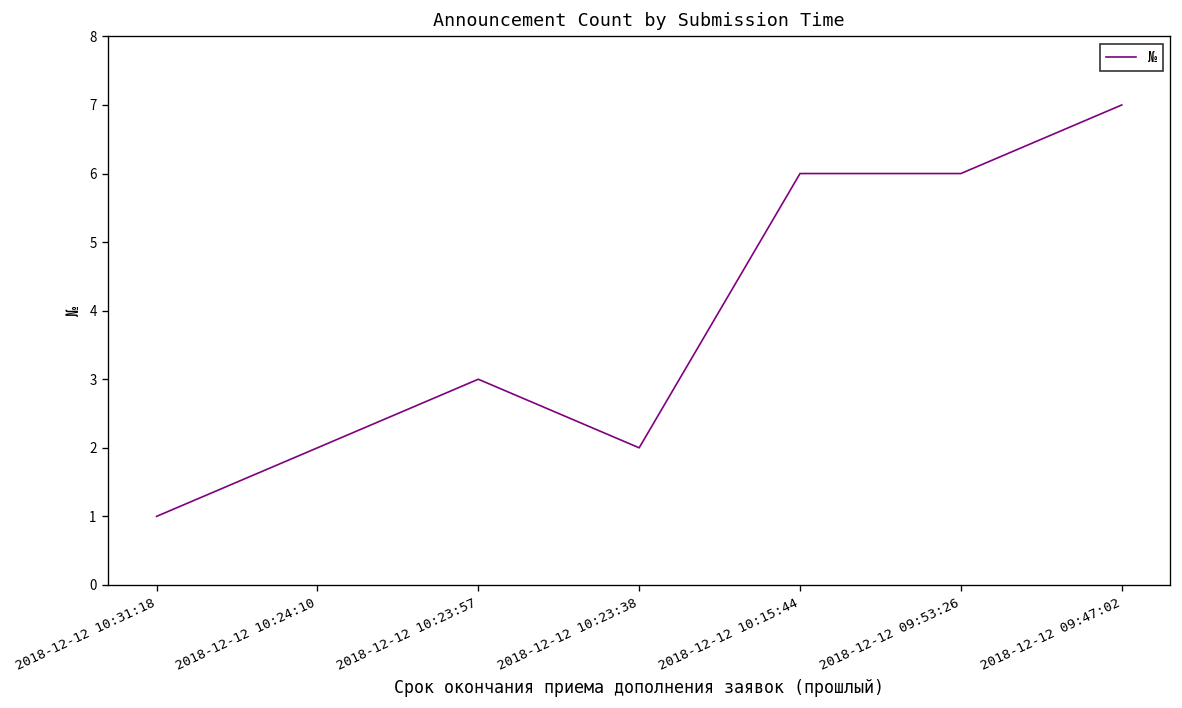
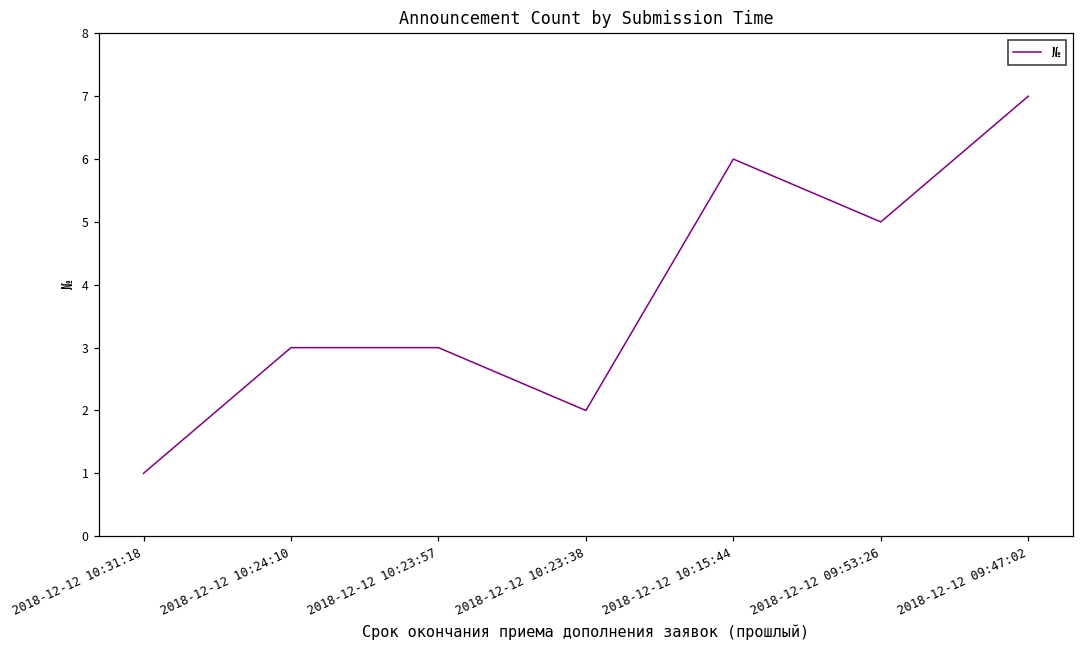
2018-12-12 10:24:10: 2 -> 3
2018-12-12 09:53:26: 6 -> 5
